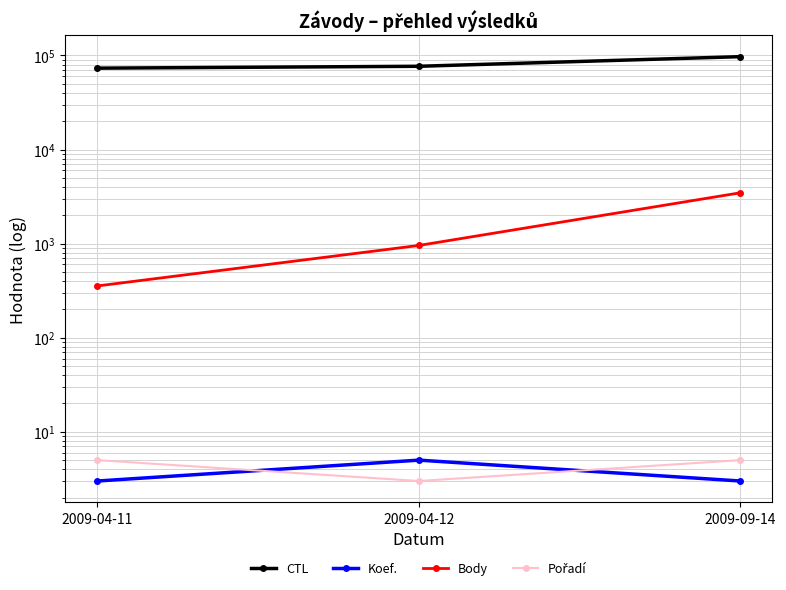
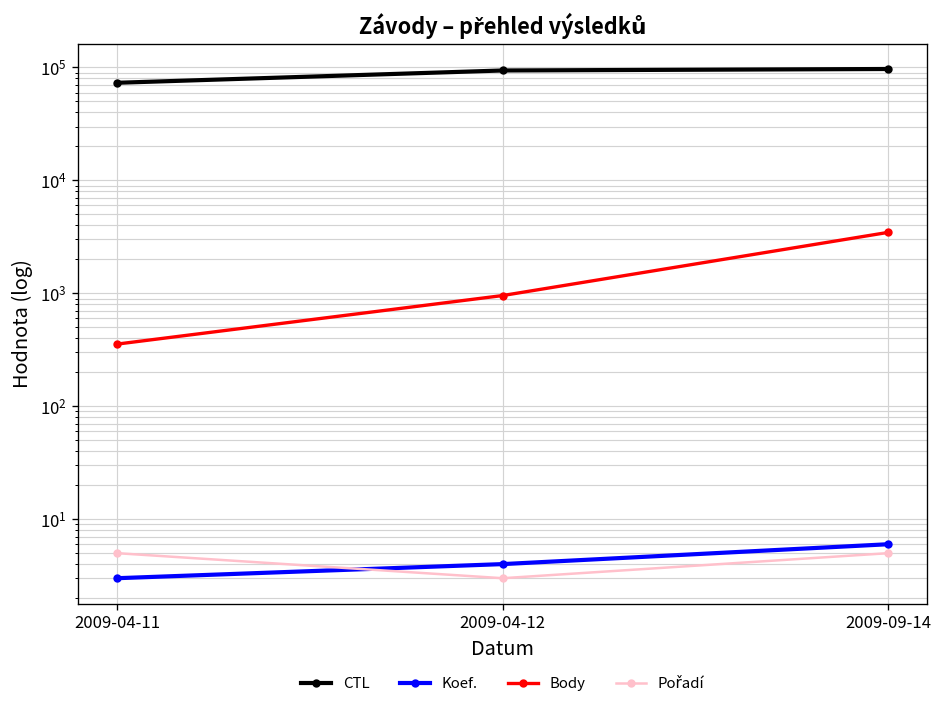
CTL, 2009-04-12: 80000 -> 90000
Koef., 2009-04-12: 5 -> 4
Koef., 2009-09-14: 3 -> 6
